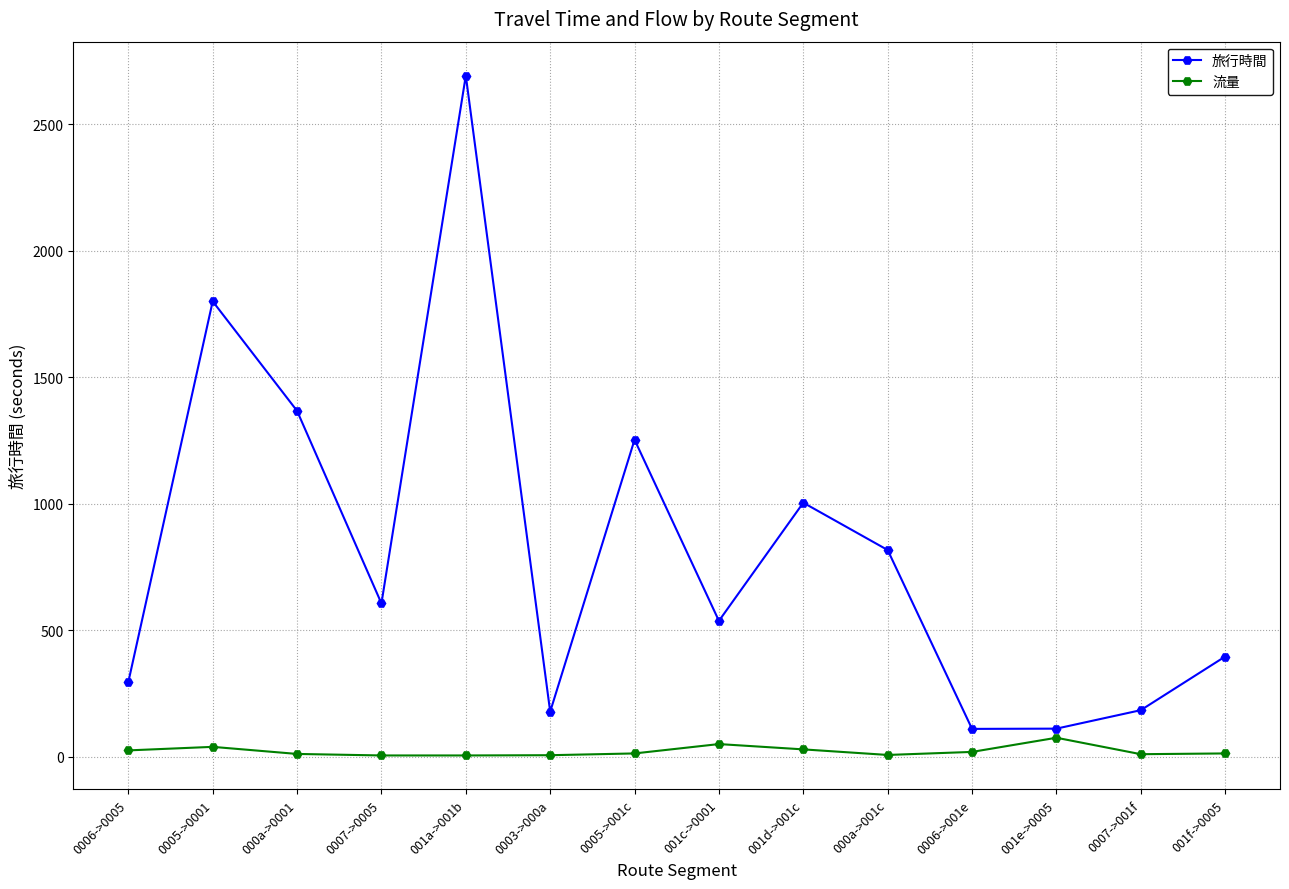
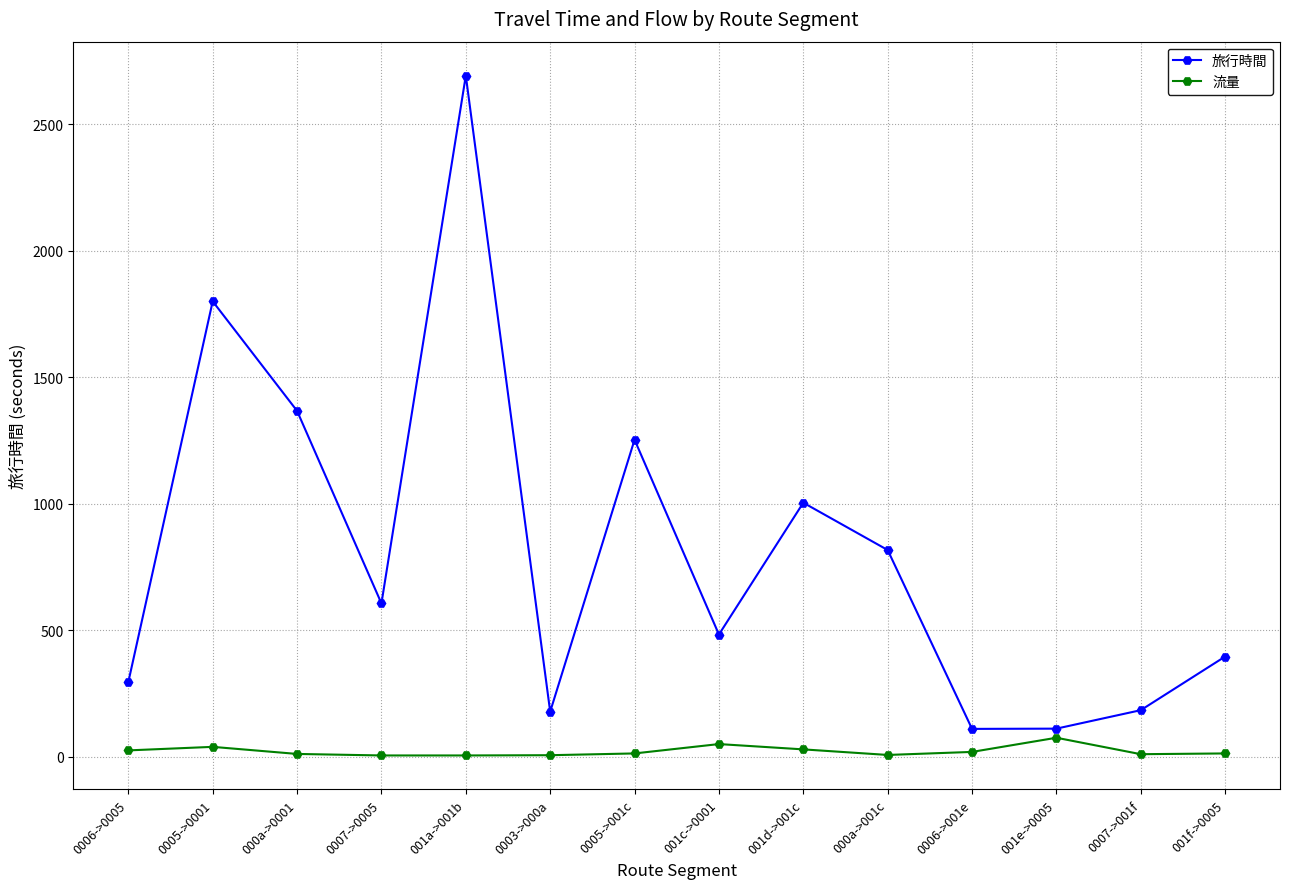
旅行時間, 001c->0001: 540 -> 480
